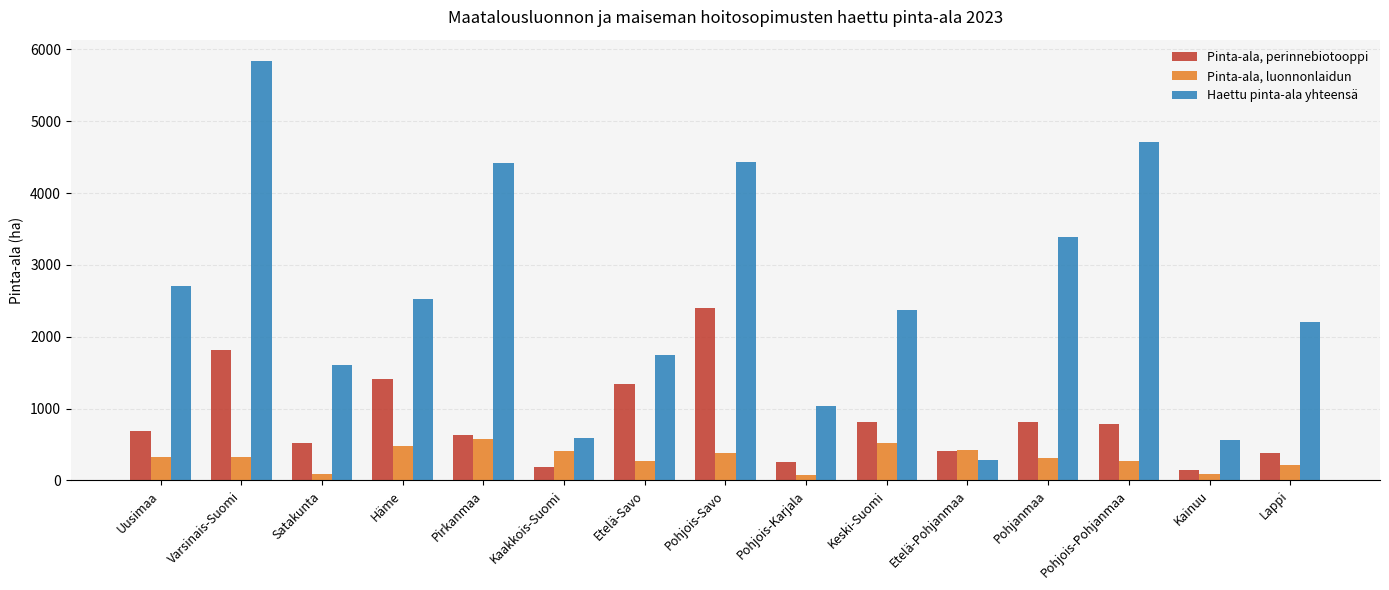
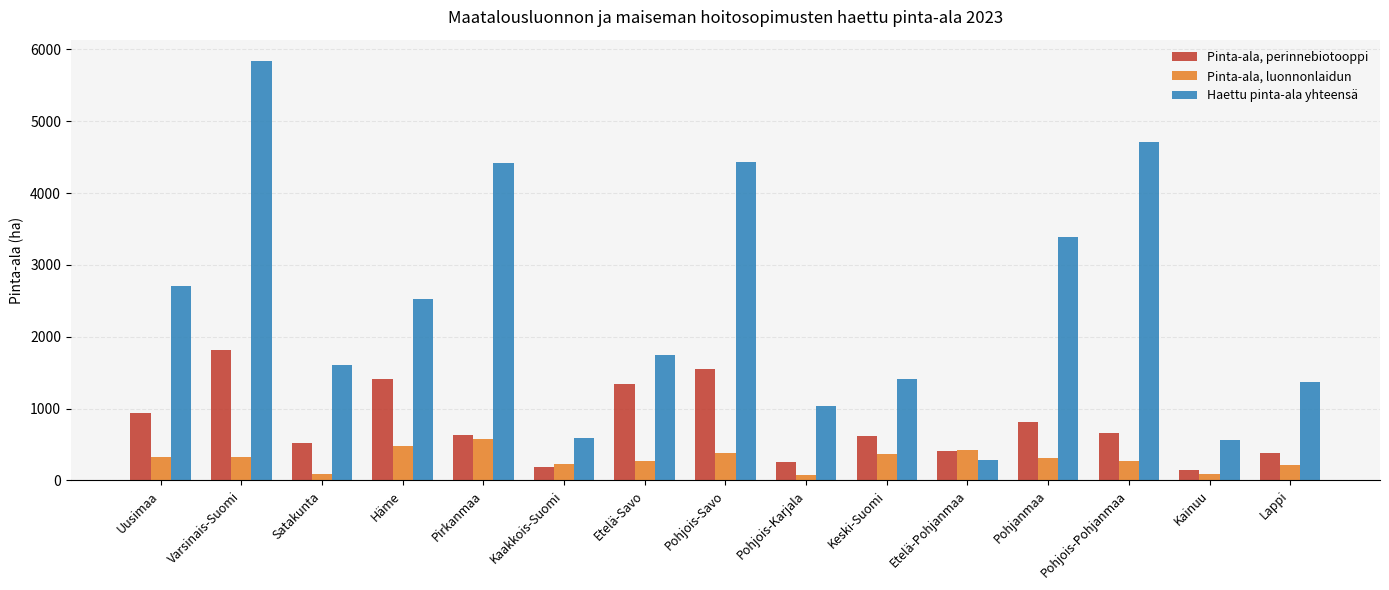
Pinta-ala, perinnebiotooppi, Uusimaa: 700 -> 900
Pinta-ala, luonnonlaidun, Kaakkois-Suomi: 400 -> 200
Pinta-ala, perinnebiotooppi, Pohjois-Savo: 2400 -> 1500
Pinta-ala, perinnebiotooppi, Keski-Suomi: 800 -> 600
Pinta-ala, luonnonlaidun, Keski-Suomi: 500 -> 400
Haettu pinta-ala yhteensä, Keski-Suomi: 2400 -> 1400
Pinta-ala, perinnebiotooppi, Pohjois-Pohjanmaa: 800 -> 700
Haettu pinta-ala yhteensä, Lappi: 2200 -> 1400
